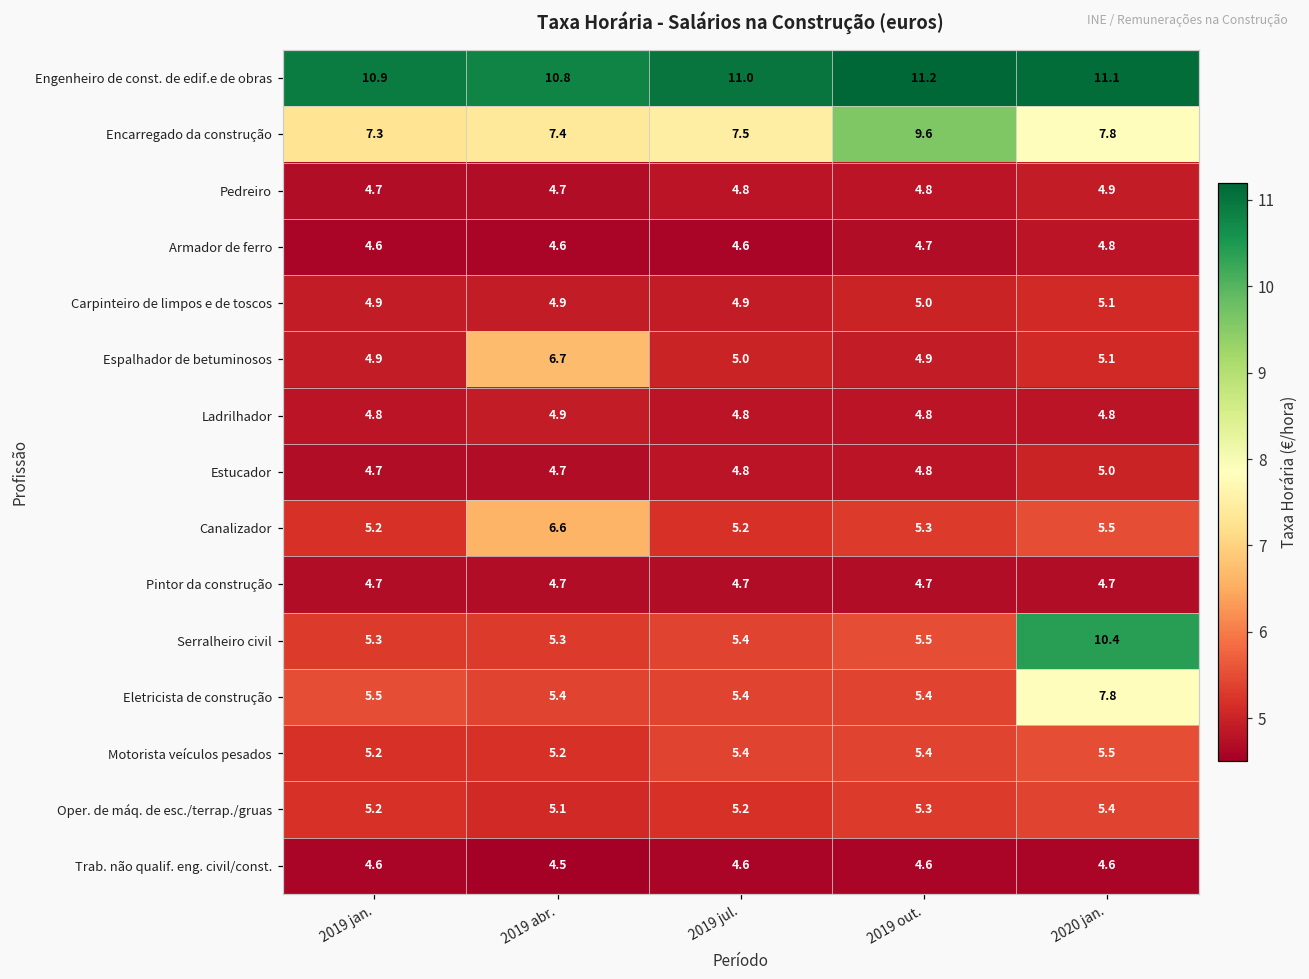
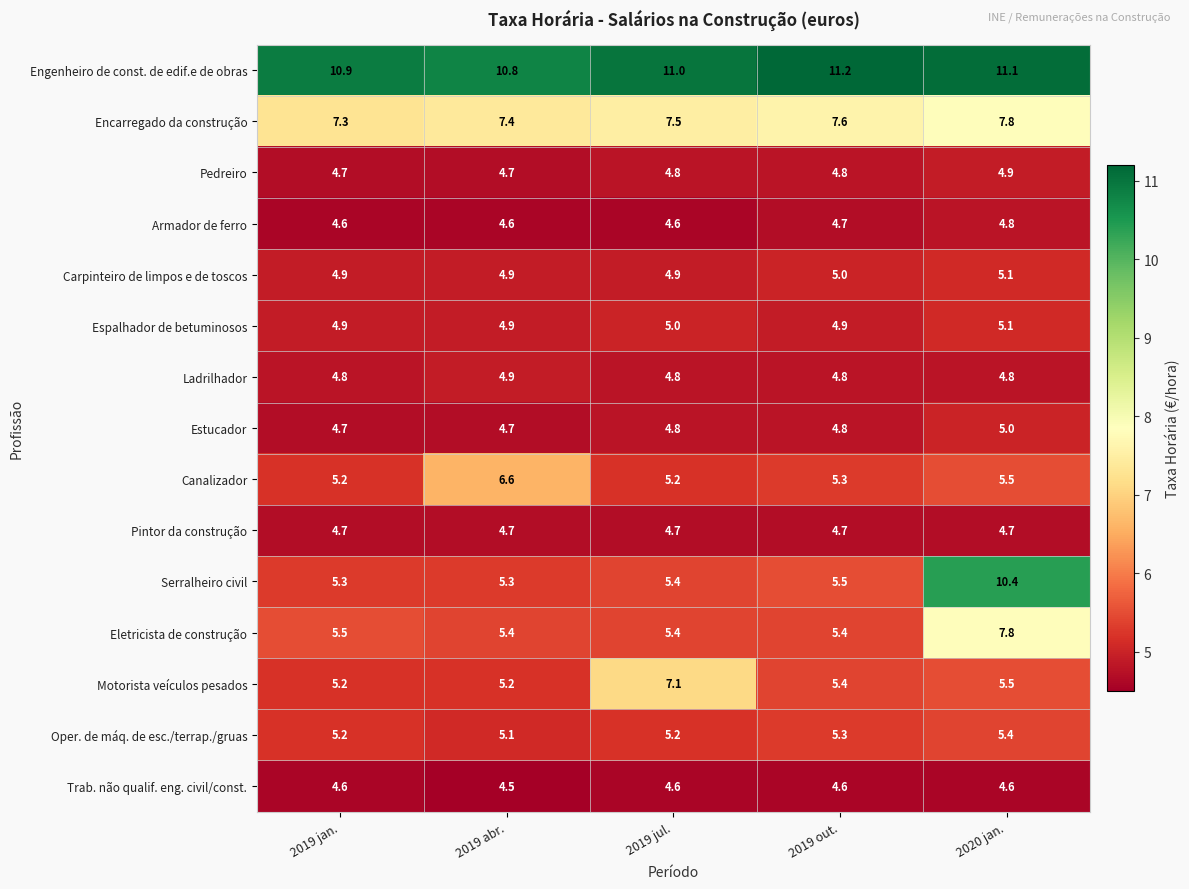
Encarregado da construção, 2019 out.: 9.6 -> 7.6
Espalhador de betuminosos, 2019 abr.: 6.7 -> 4.9
Motorista veículos pesados, 2019 jul.: 5.4 -> 7.1
